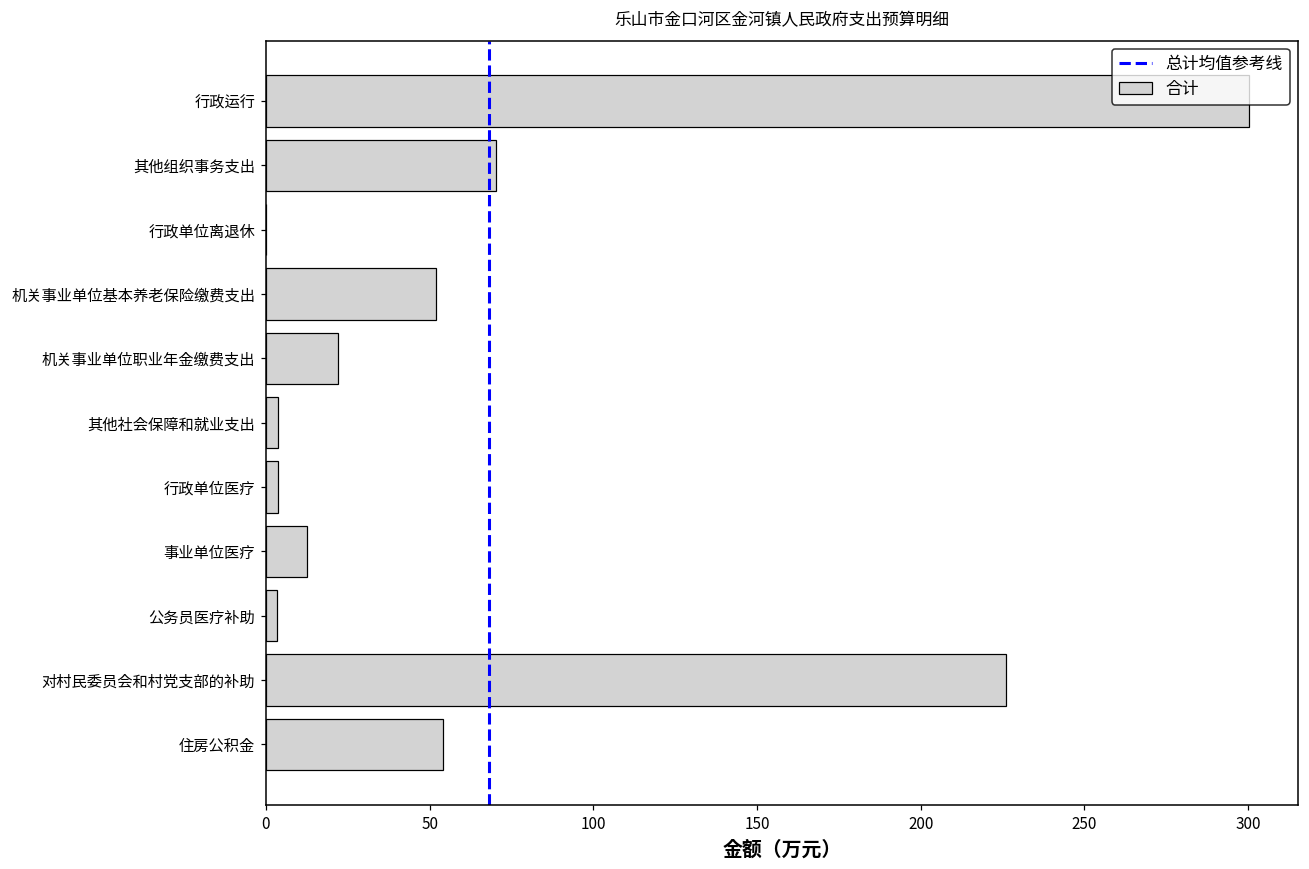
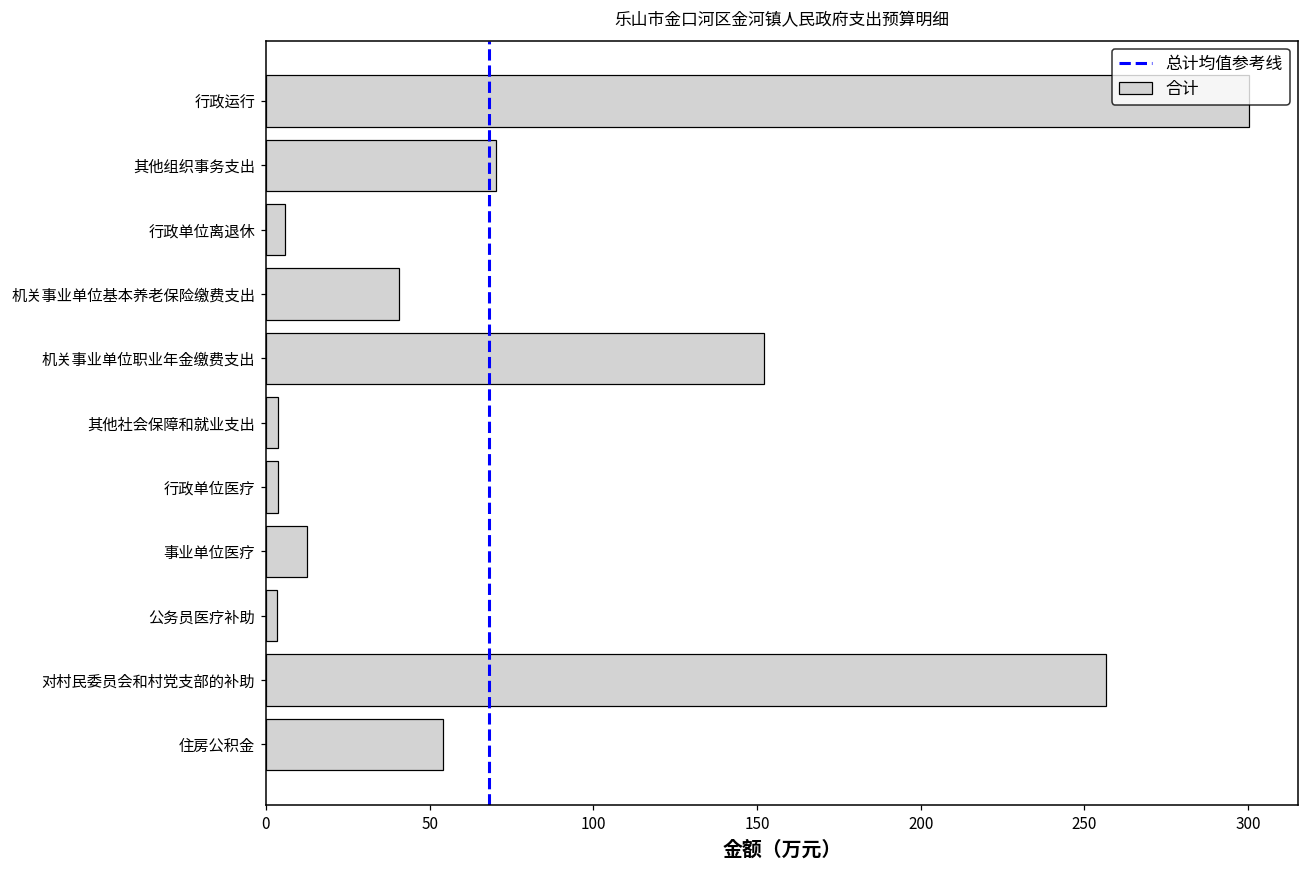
行政单位离退休: 0 -> 6
机关事业单位基本养老保险缴费支出: 52 -> 41
机关事业单位职业年金缴费支出: 22 -> 152
对村民委员会和村党支部的补助: 226 -> 257
